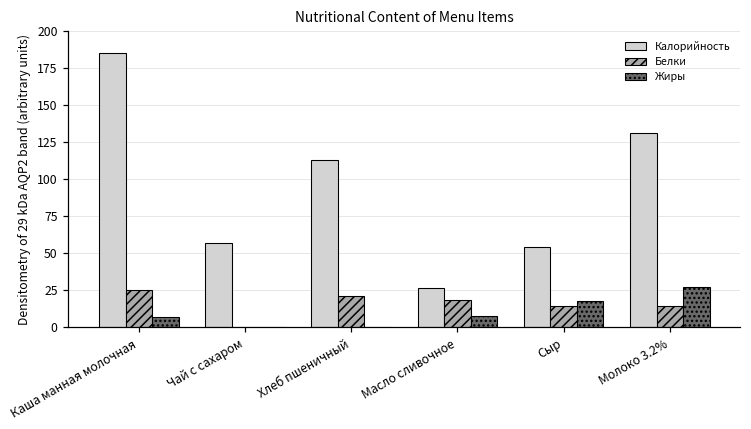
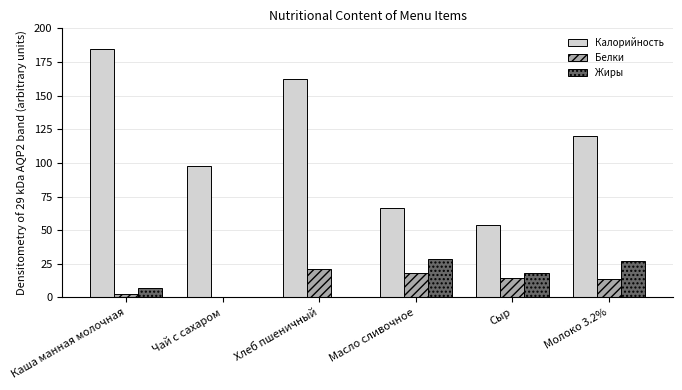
Белки, Каша манная молочная: 25 -> 3
Калорийность, Чай с сахаром: 57 -> 98
Калорийность, Хлеб пшеничный: 113 -> 162
Калорийность, Масло сливочное: 27 -> 66
Жиры, Масло сливочное: 7 -> 29
Калорийность, Молоко 3.2%: 131 -> 120
